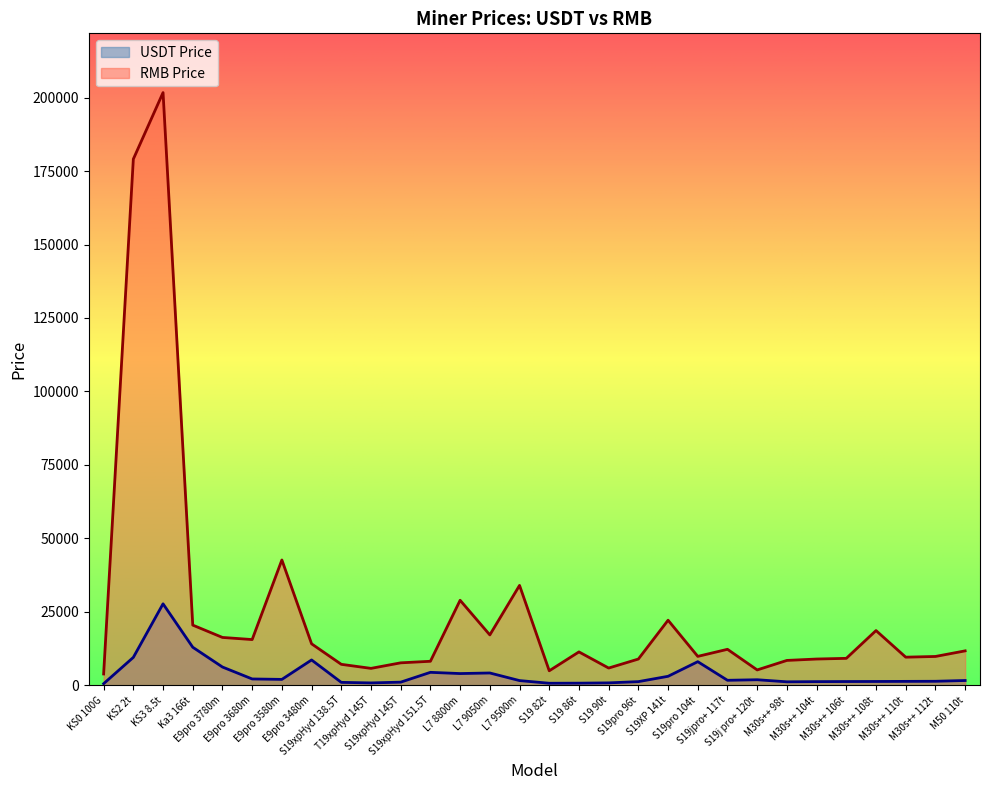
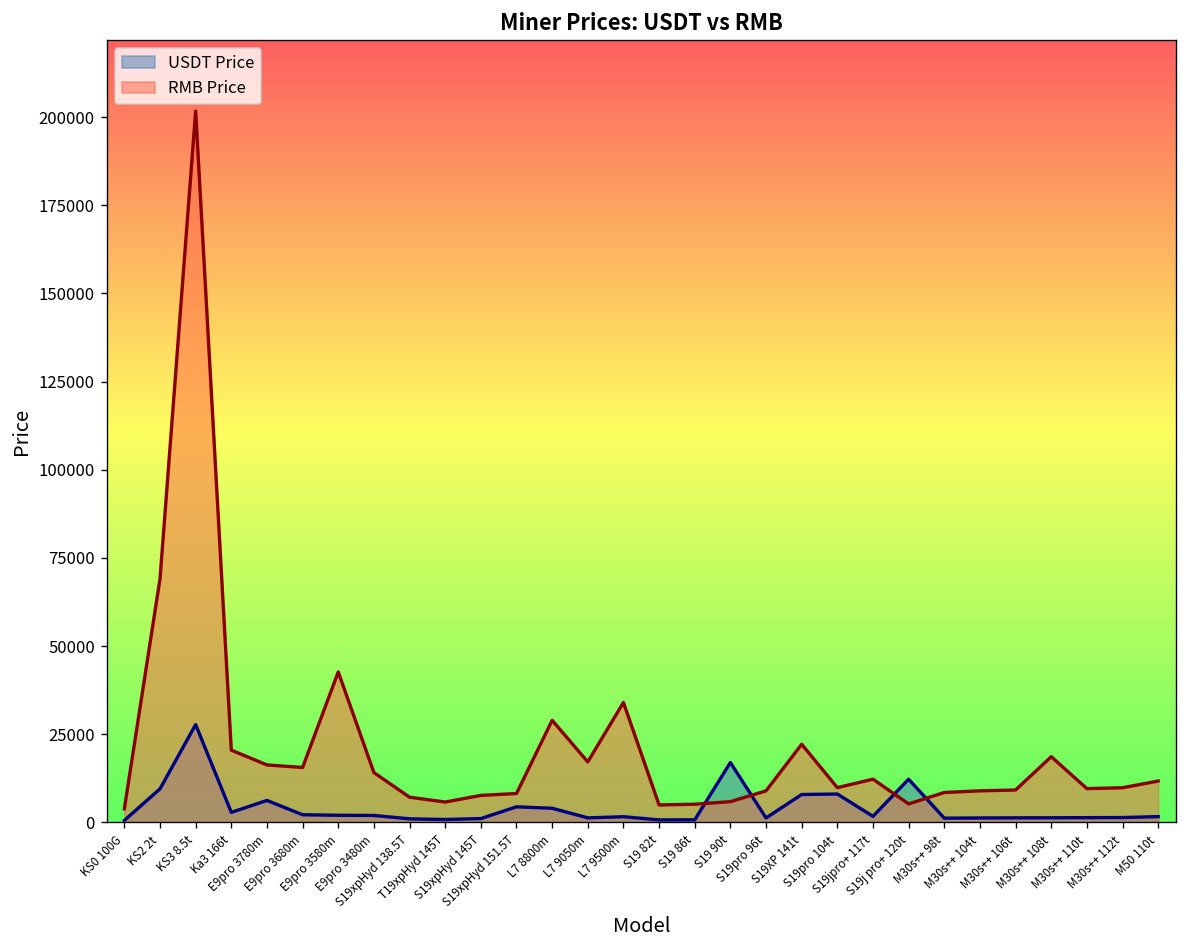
RMB Price, KS2 2t: 179000 -> 69000
USDT Price, Ka3 166t: 13000 -> 3000
USDT Price, E9pro 3480m: 9000 -> 2000
USDT Price, L7 9050m: 4000 -> 1000
RMB Price, S19 86t: 11000 -> 5000
USDT Price, S19 90t: 1000 -> 17000
USDT Price, S19XP 141t: 3000 -> 8000
USDT Price, S19j pro+ 120t: 2000 -> 12000
